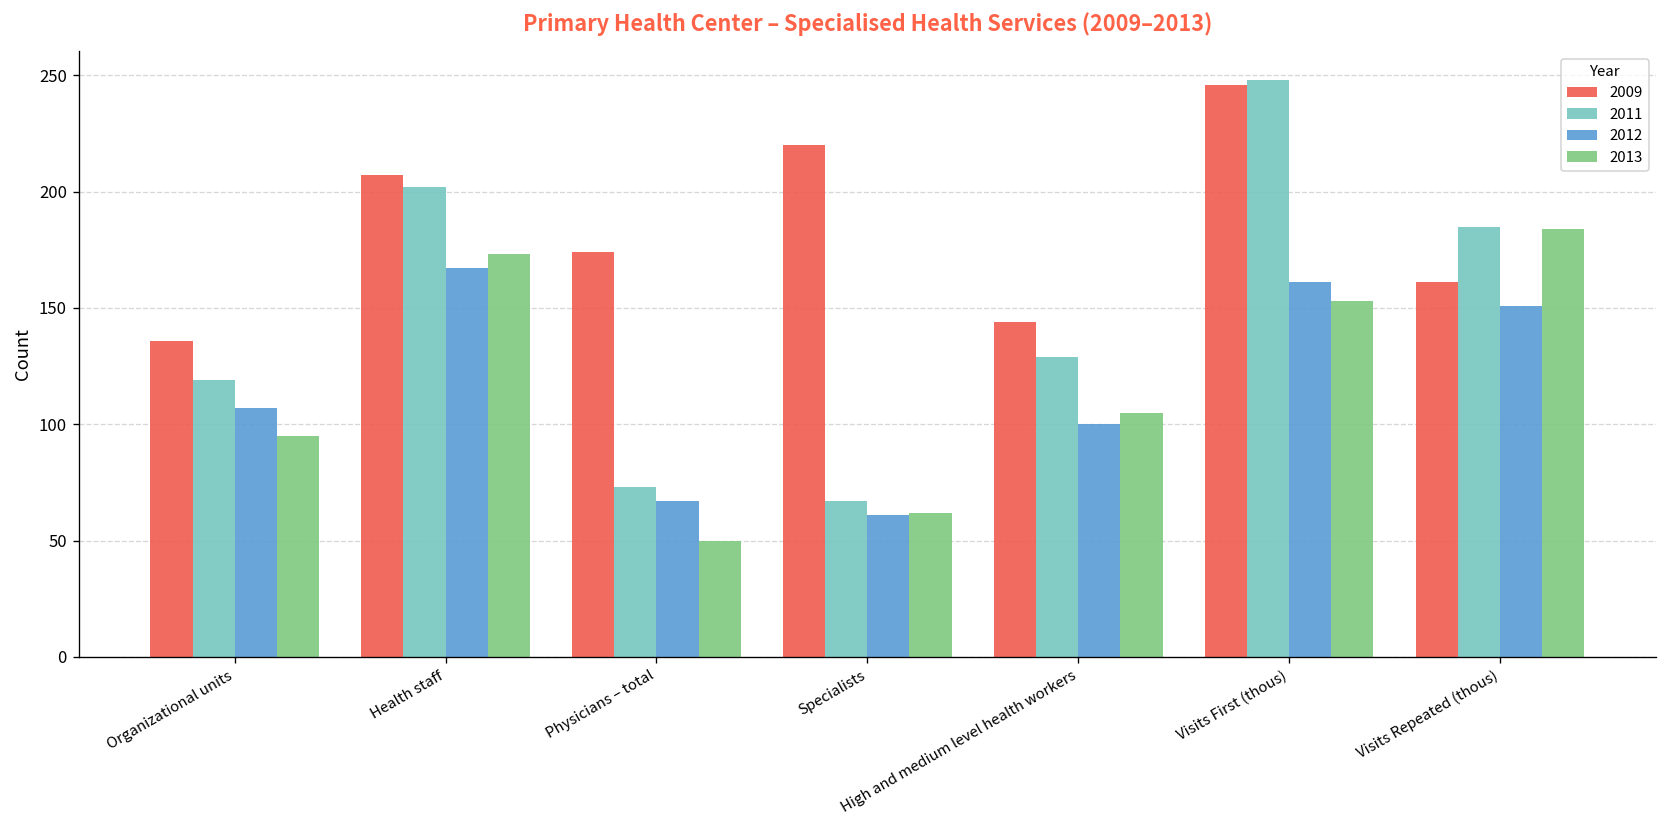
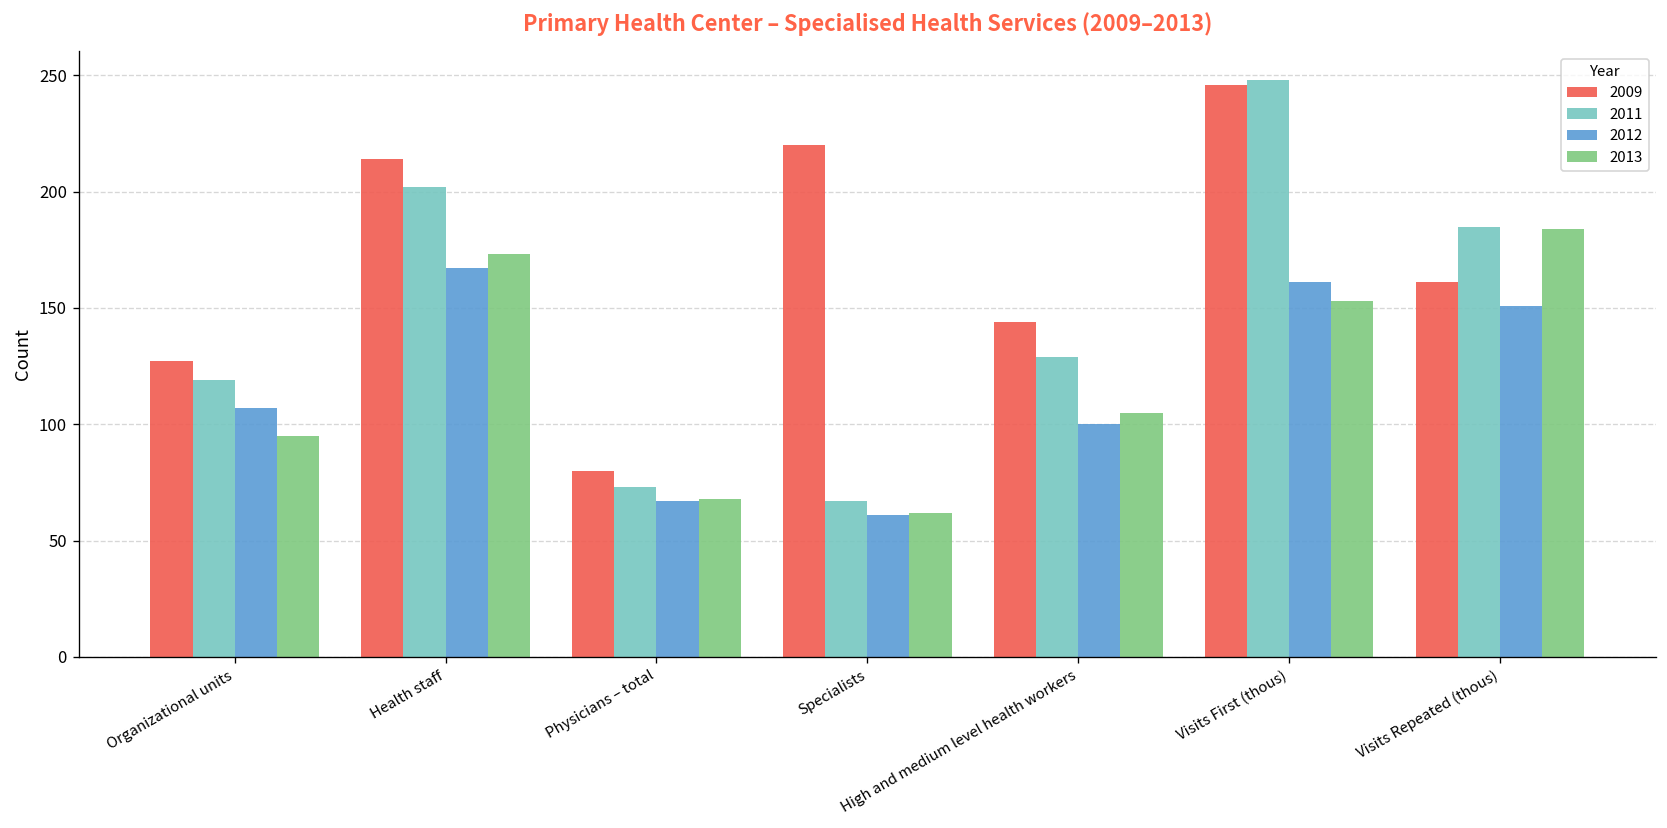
2009, Organizational units: 136 -> 127
2009, Health staff: 207 -> 214
2009, Physicians – total: 174 -> 80
2013, Physicians – total: 50 -> 68
